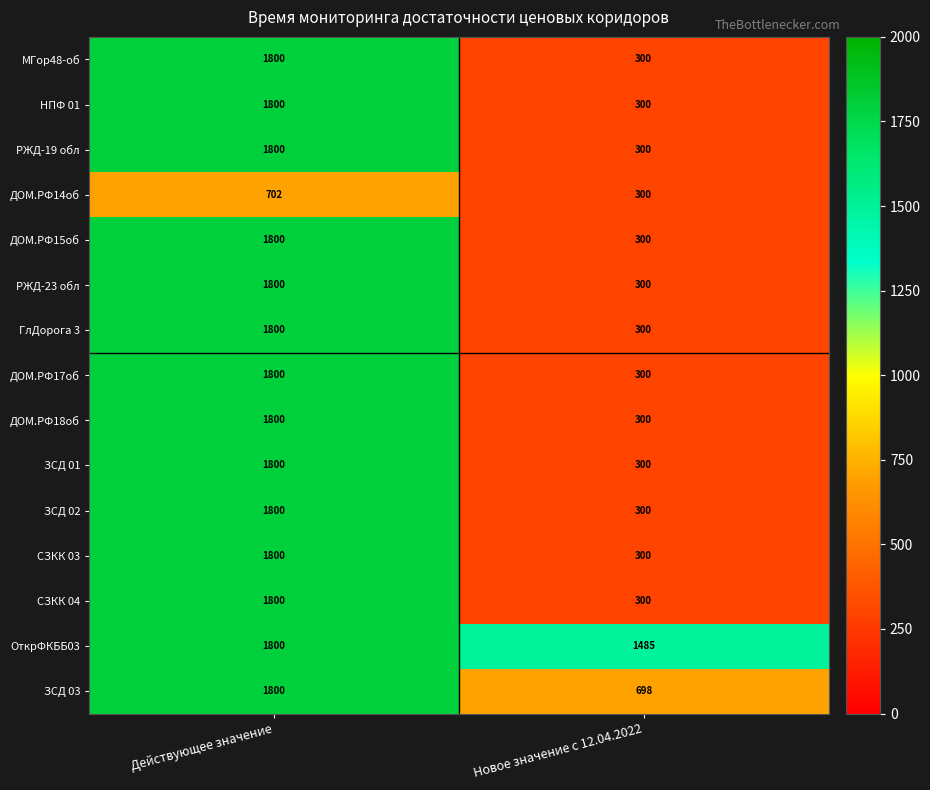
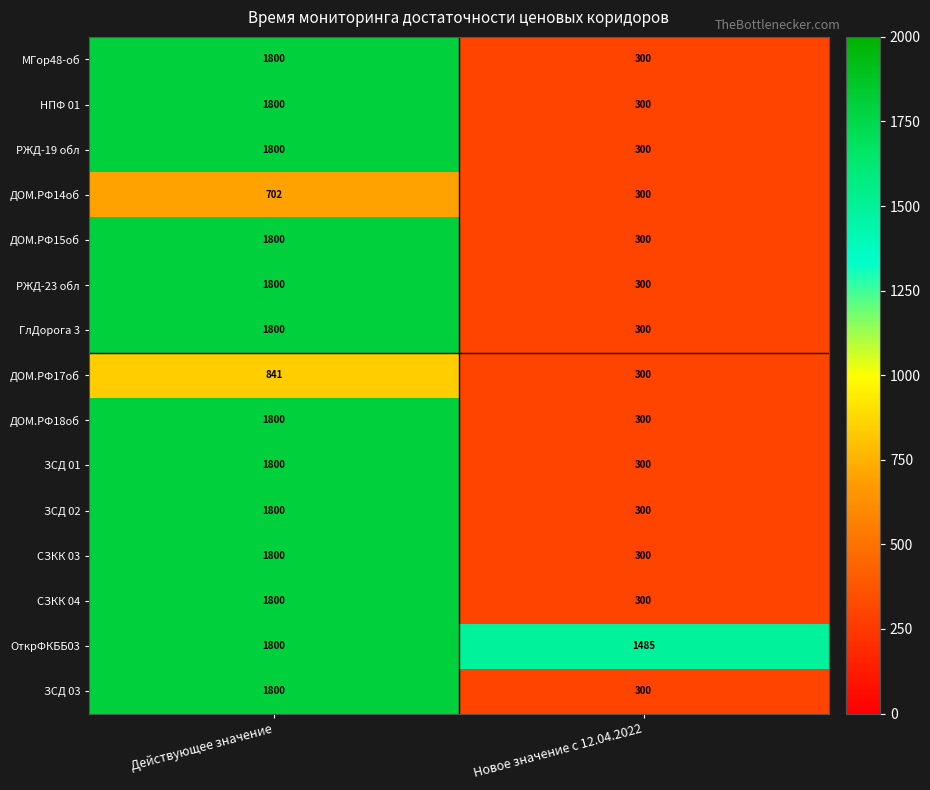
ДОМ.РФ17об, Действующее значение: 1800 -> 841
ЗСД 03, Новое значение с 12.04.2022: 698 -> 300
